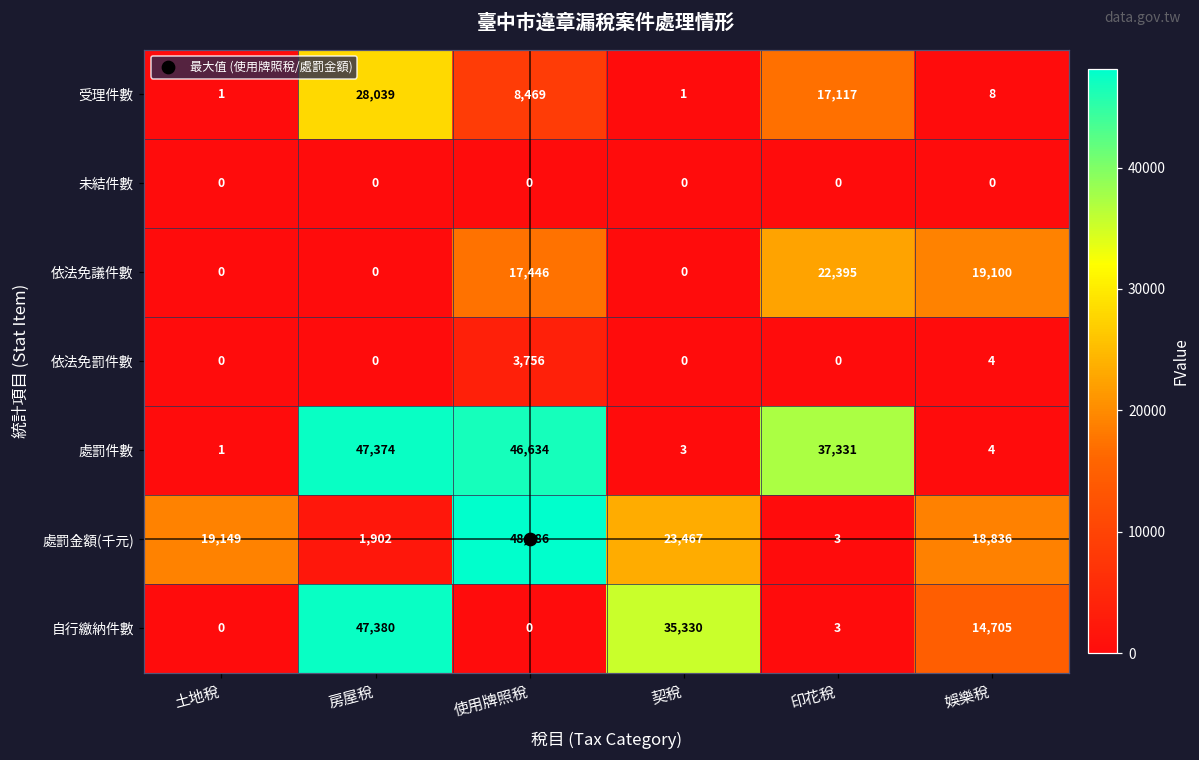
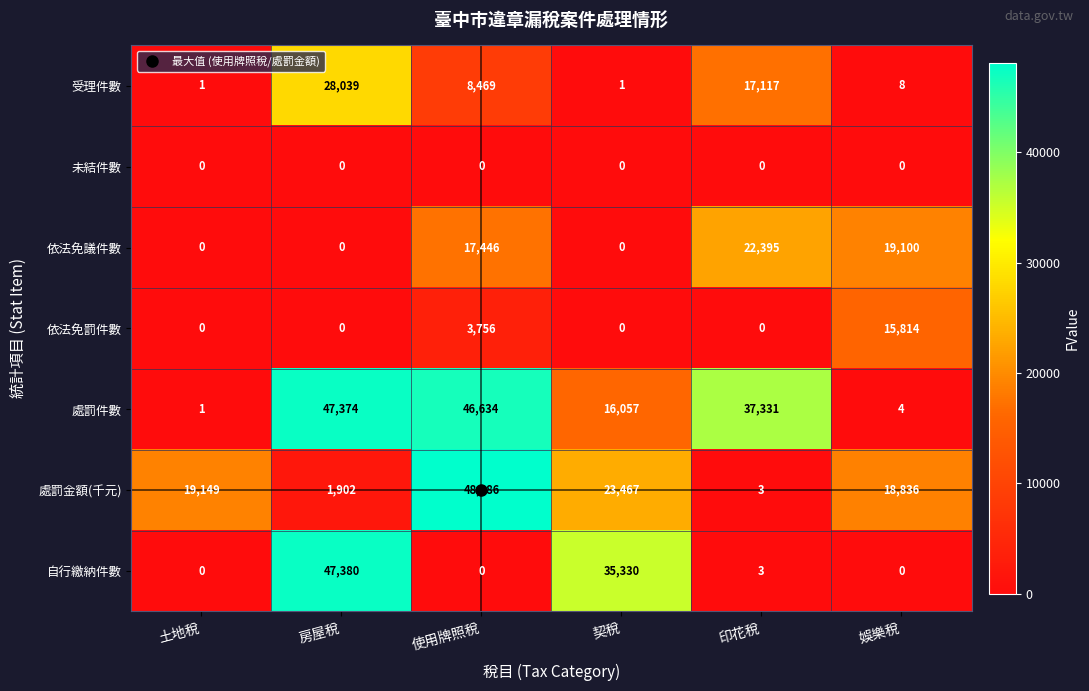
依法免罰件數, 娛樂稅: 4 -> 15,814
處罰件數, 契稅: 3 -> 16,057
自行繳納件數, 娛樂稅: 14,705 -> 0
